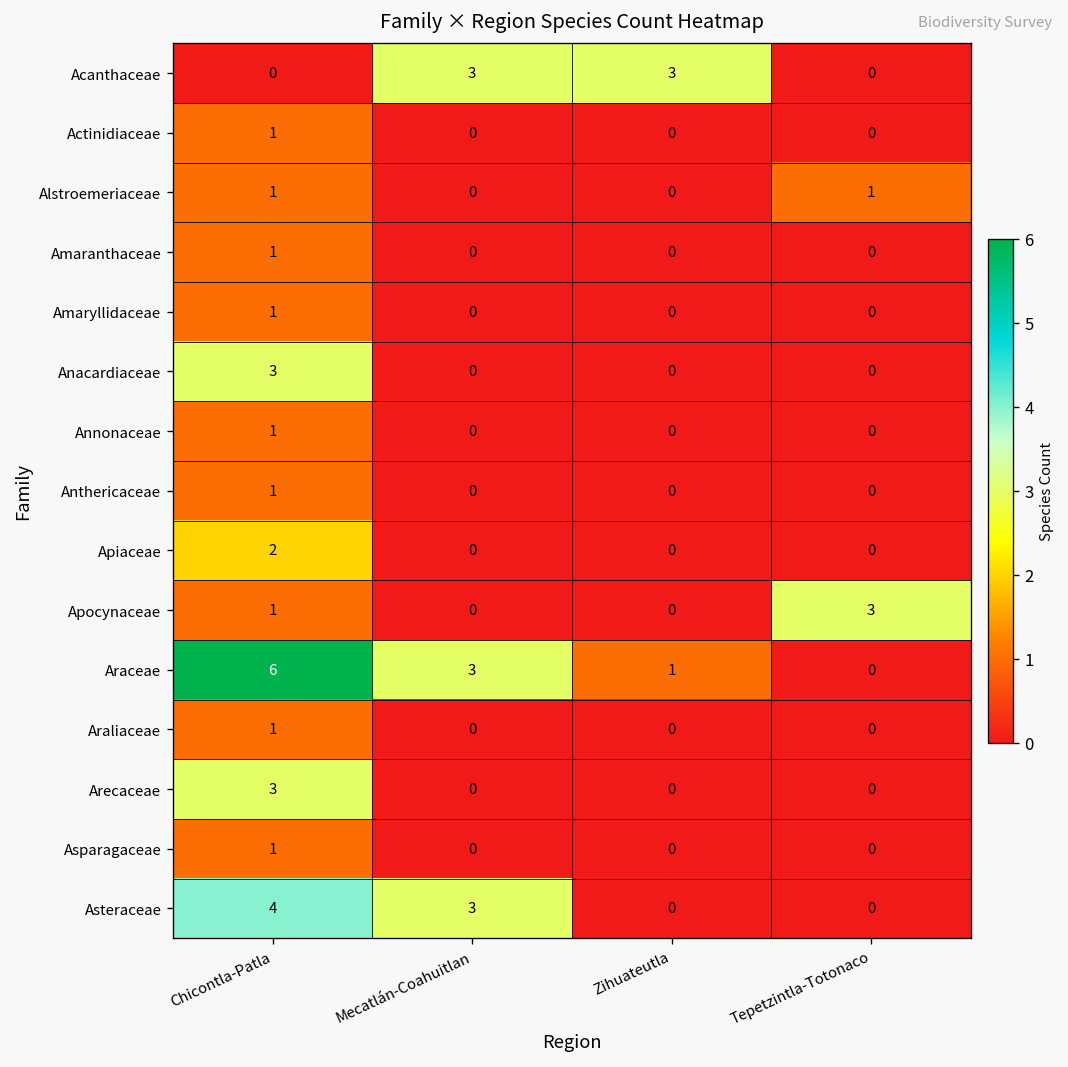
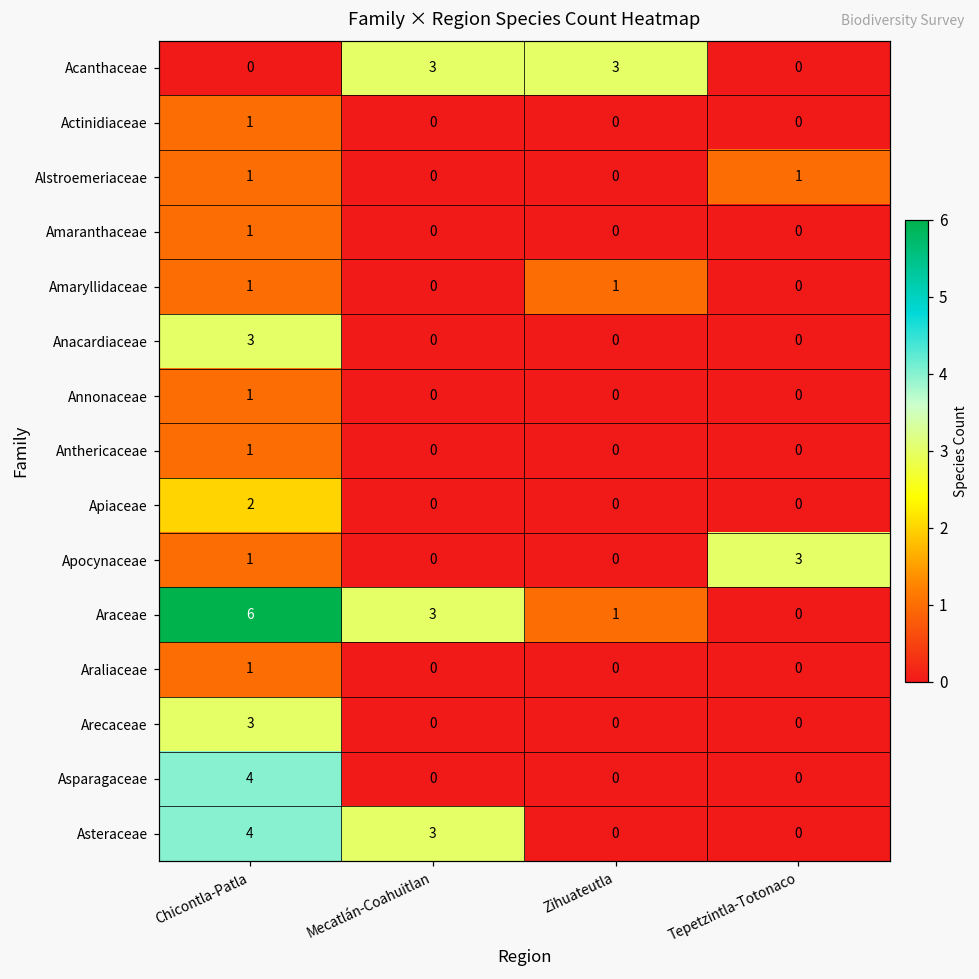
Amaryllidaceae, Zihuateutla: 0 -> 1
Asparagaceae, Chicontla-Patla: 1 -> 4
